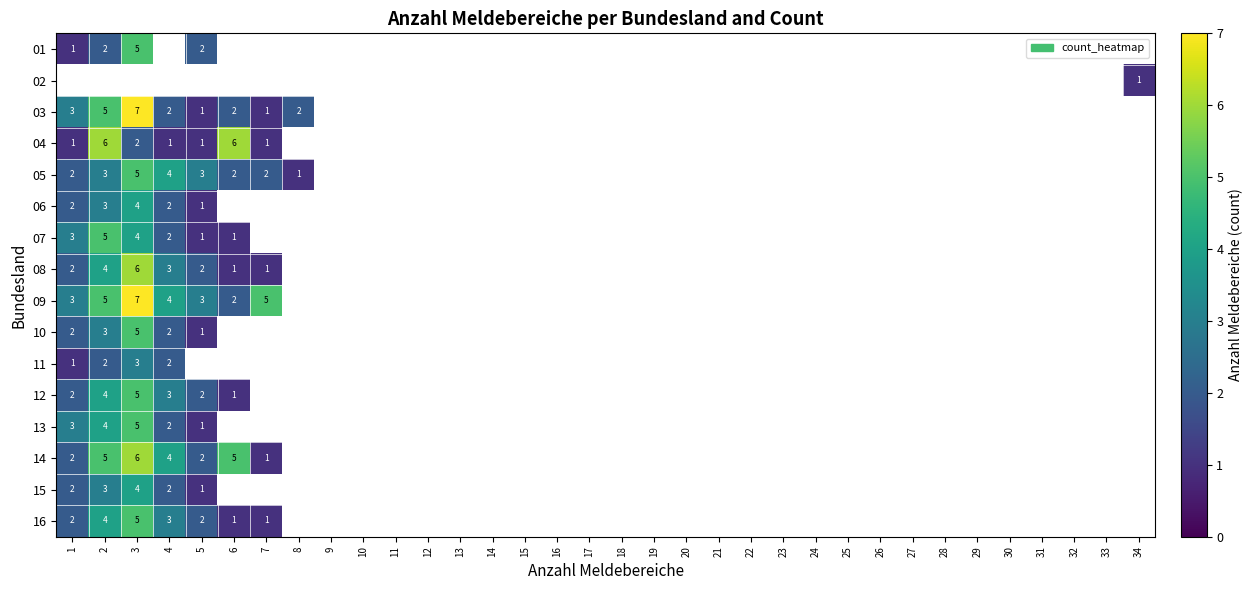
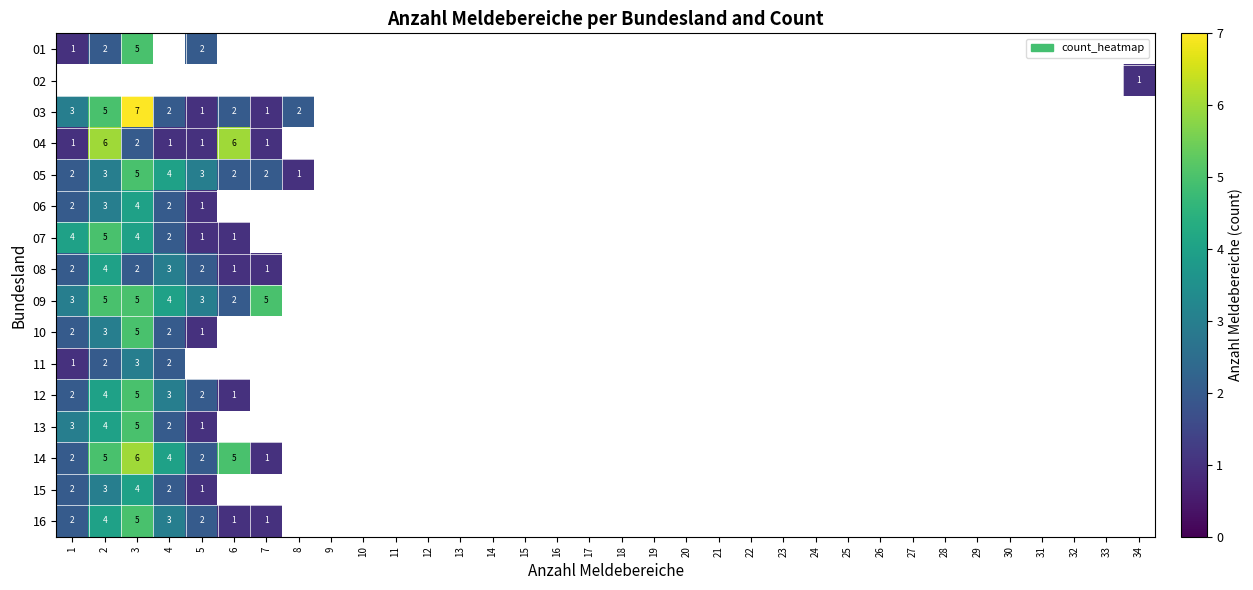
07, 1: 3 -> 4
08, 3: 6 -> 2
09, 3: 7 -> 5
